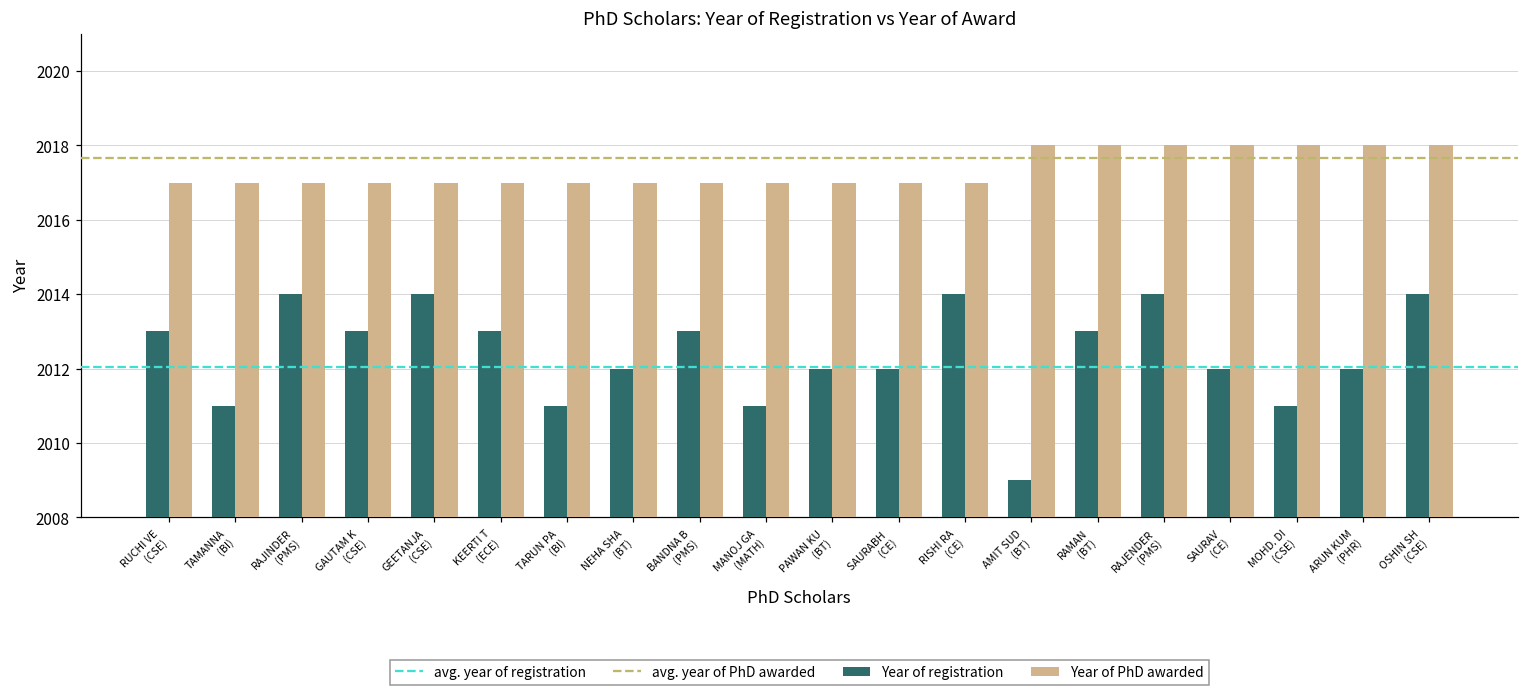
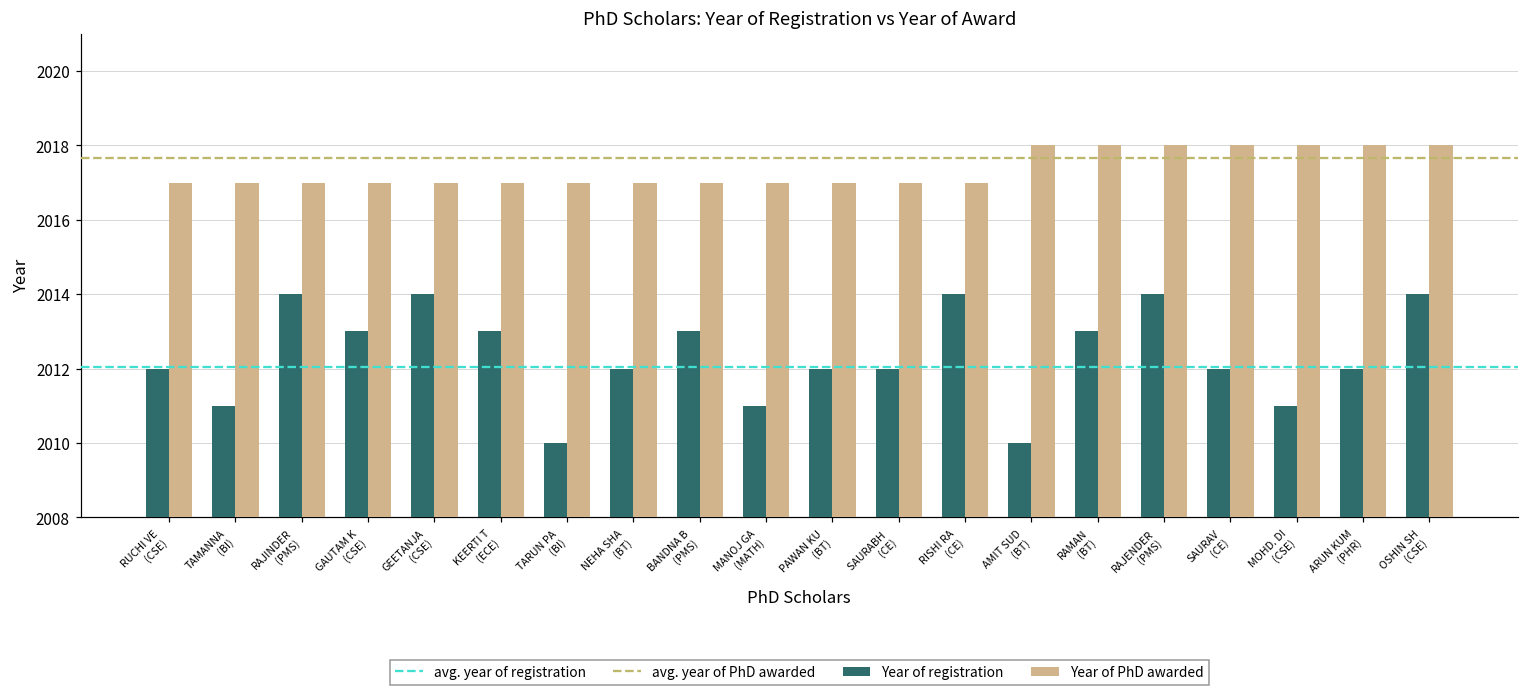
Year of registration, RUCHI VE (CSE): 2013 -> 2012
Year of registration, TARUN PA (BI): 2011 -> 2010
Year of registration, AMIT SUD (BT): 2009 -> 2010
